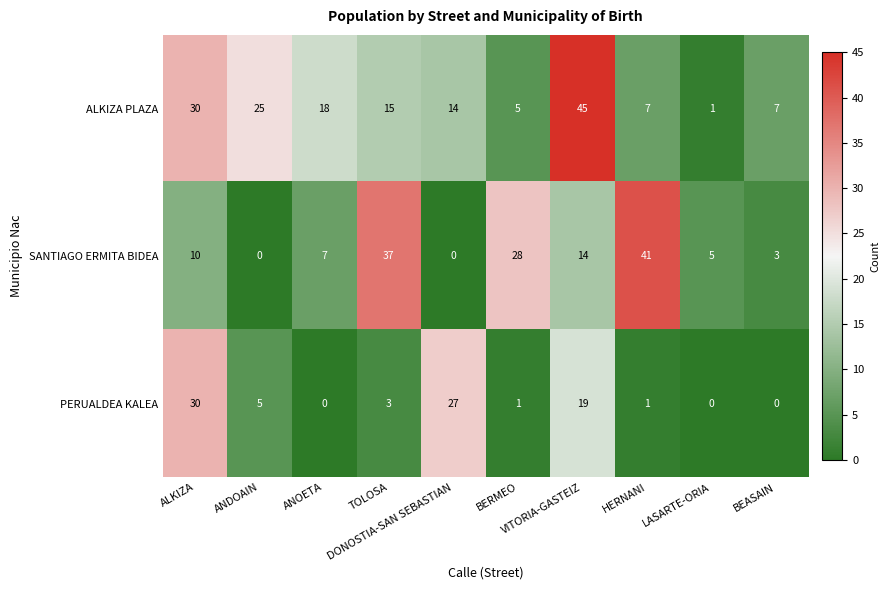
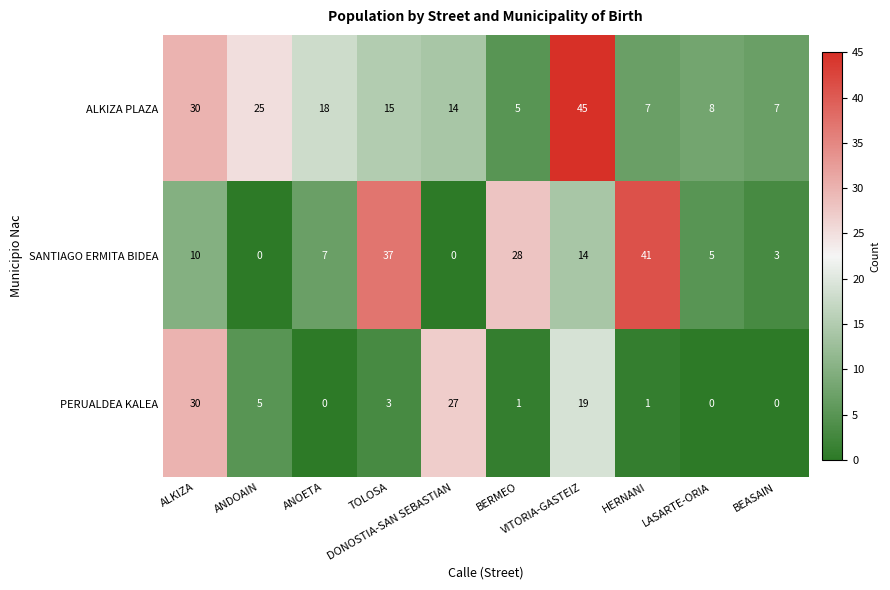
ALKIZA PLAZA, LASARTE-ORIA: 1 -> 8
